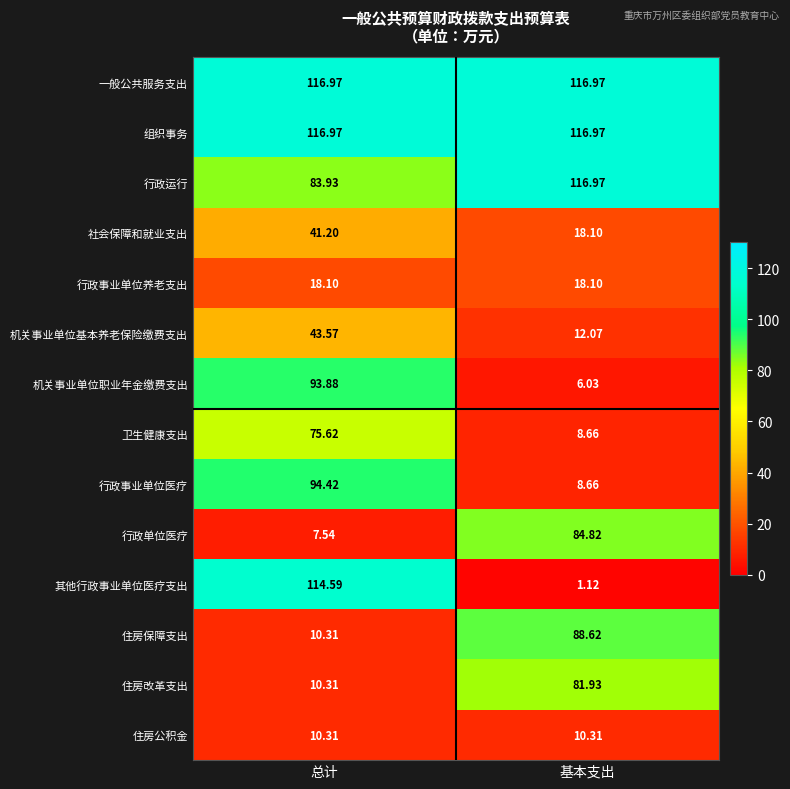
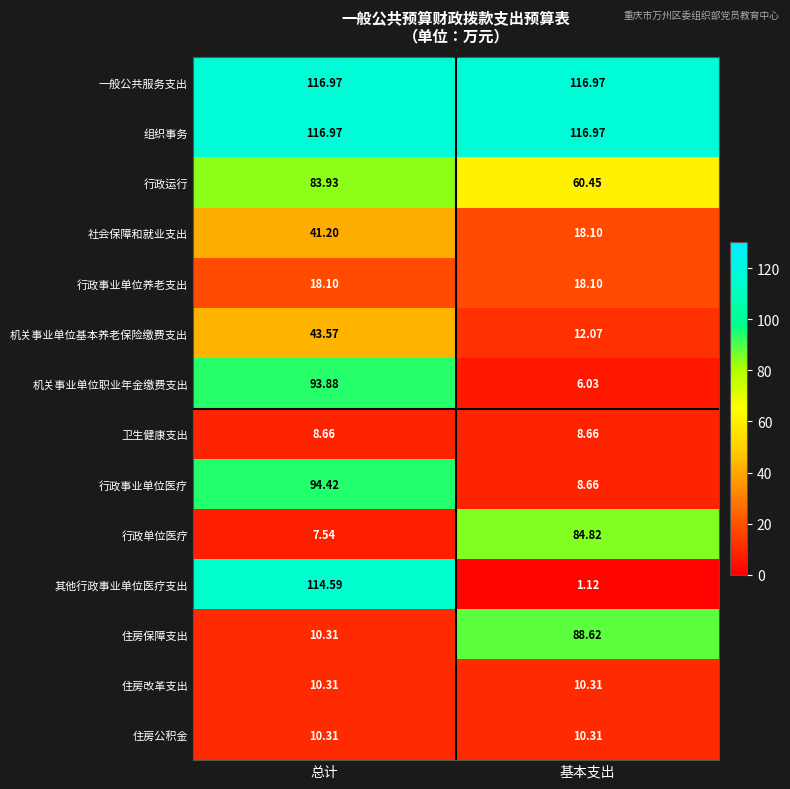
行政运行, 基本支出: 116.97 -> 60.45
卫生健康支出, 总计: 75.62 -> 8.66
住房改革支出, 基本支出: 81.93 -> 10.31
